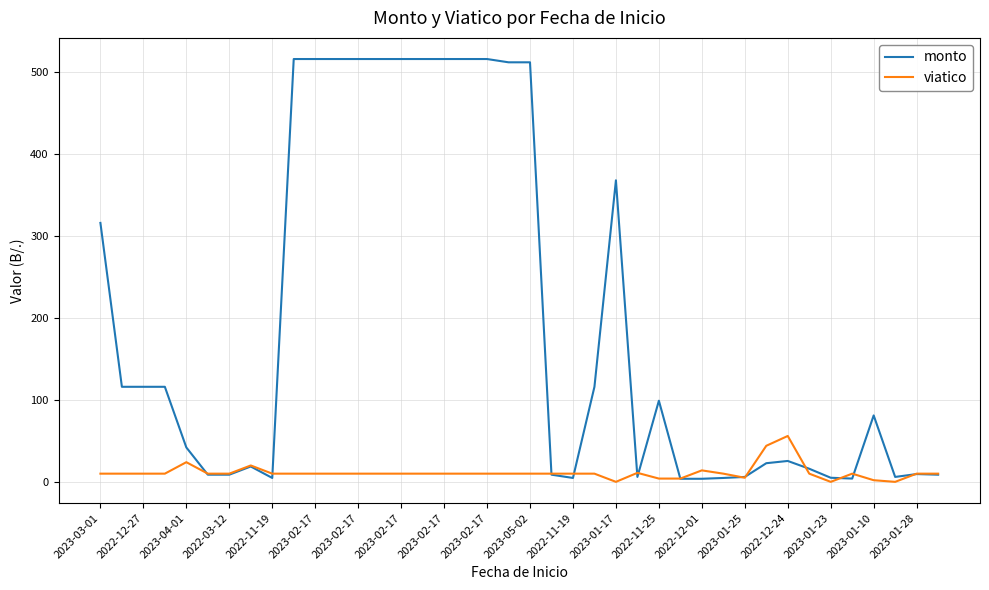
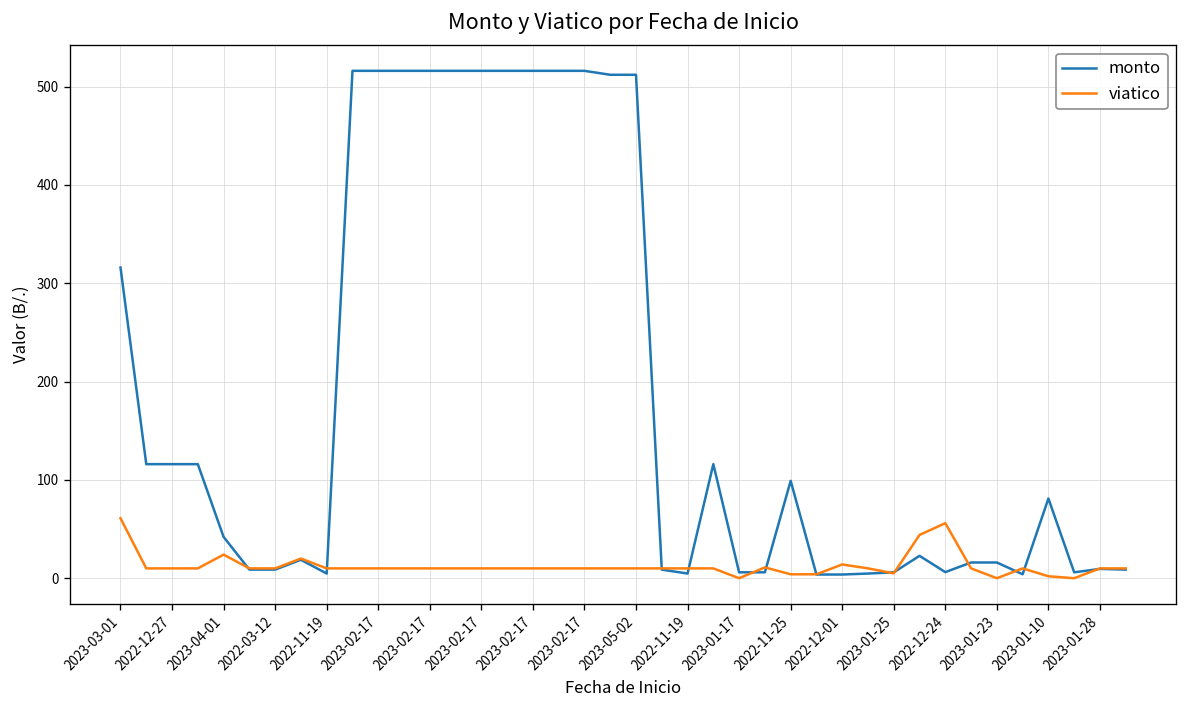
viatico, 2023-03-01: 10 -> 60
monto, 2023-01-17: 370 -> 10
monto, 2022-12-24: 30 -> 10
monto, 2023-01-23: 10 -> 20
